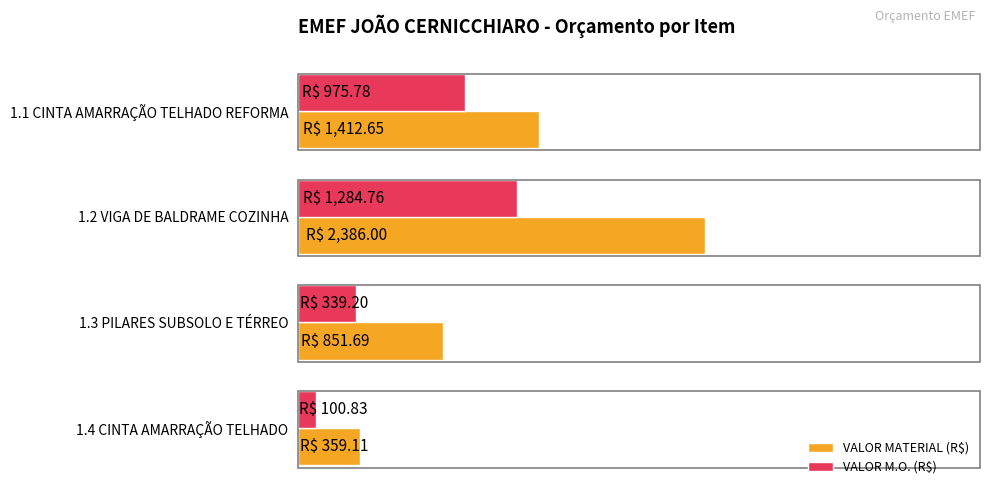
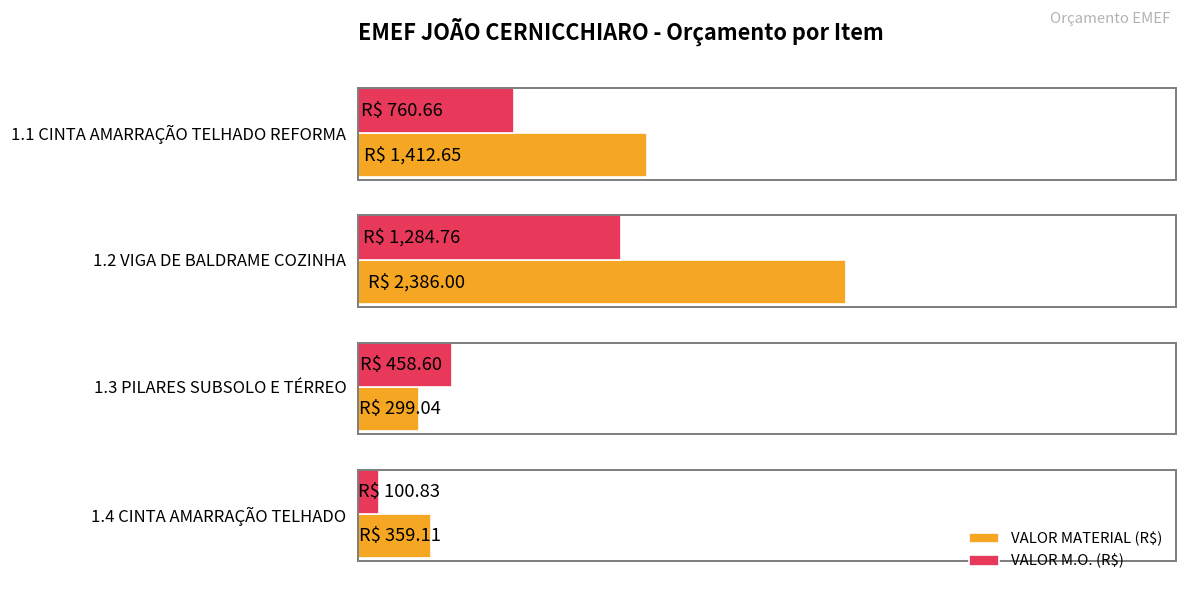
VALOR M.O. (R$), 1.1 CINTA AMARRAÇÃO TELHADO REFORMA: 975.78 -> 760.66
VALOR M.O. (R$), 1.3 PILARES SUBSOLO E TÉRREO: 339.20 -> 458.60
VALOR MATERIAL (R$), 1.3 PILARES SUBSOLO E TÉRREO: 851.69 -> 299.04
